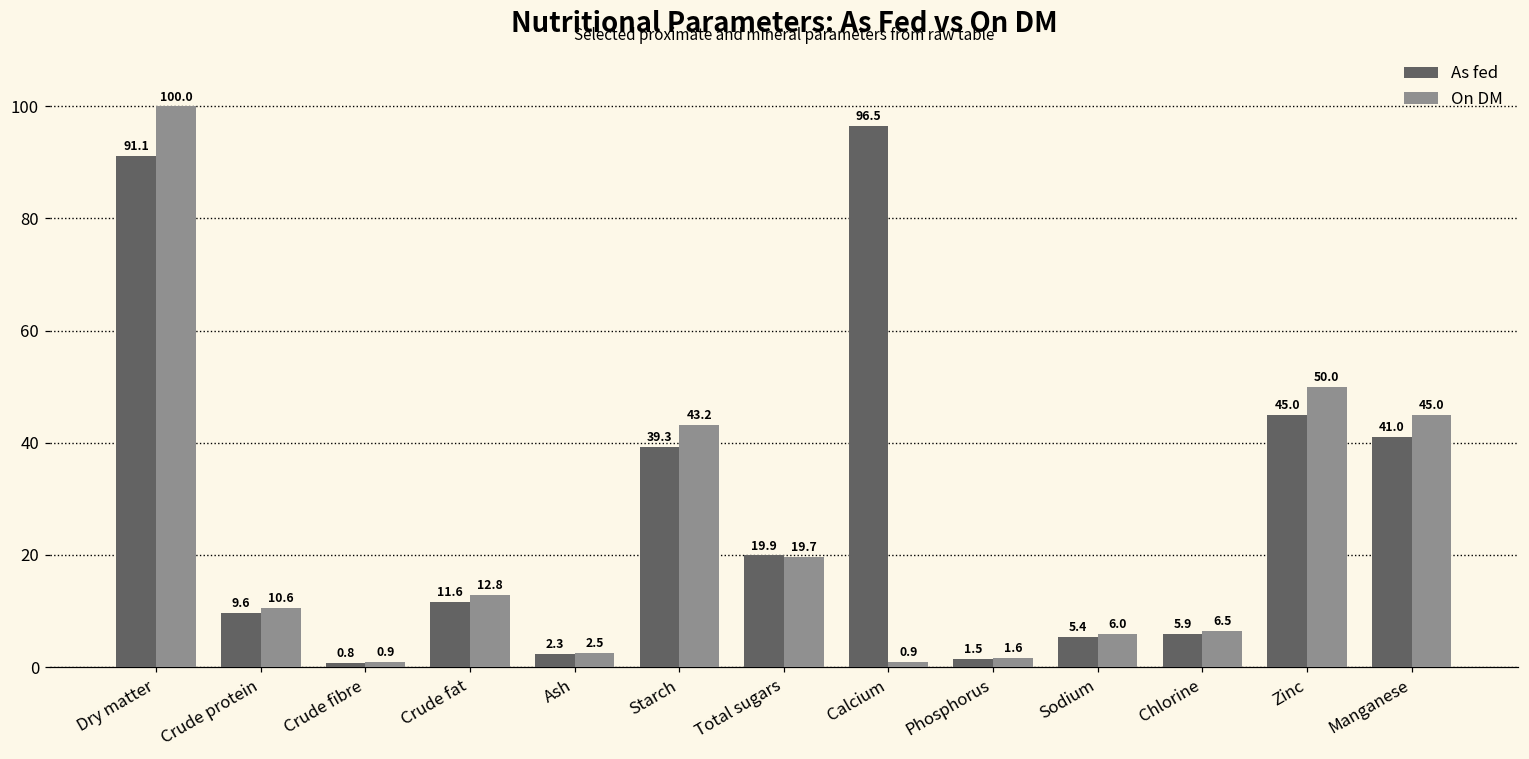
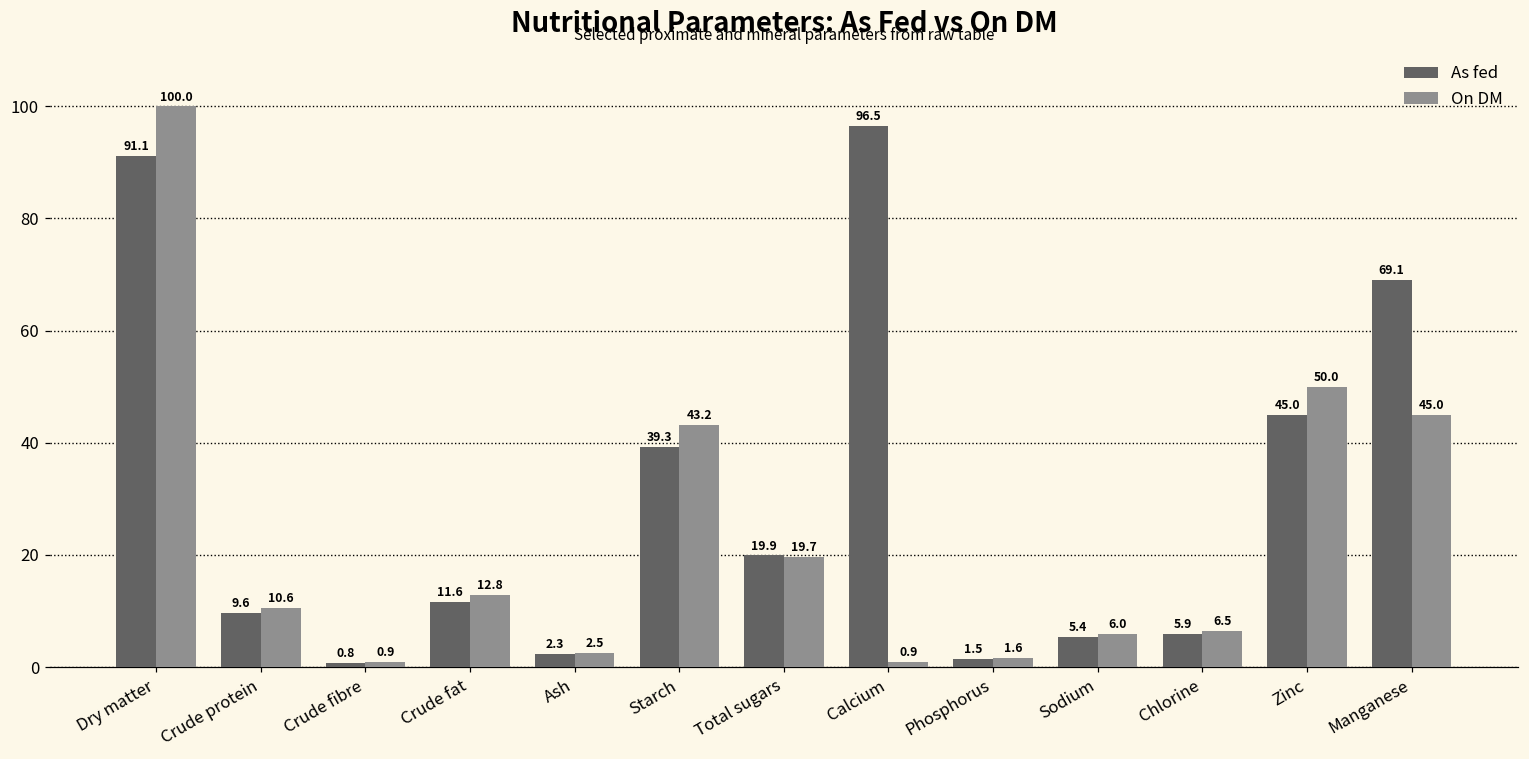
As fed, Manganese: 41.0 -> 69.1
